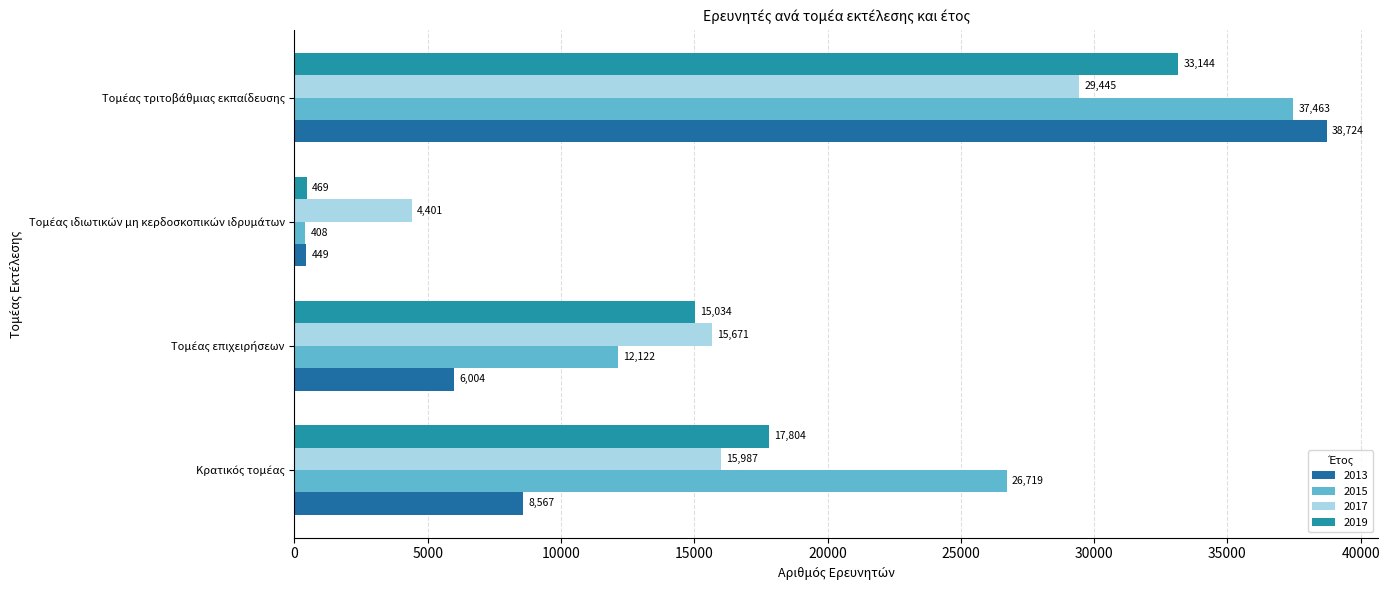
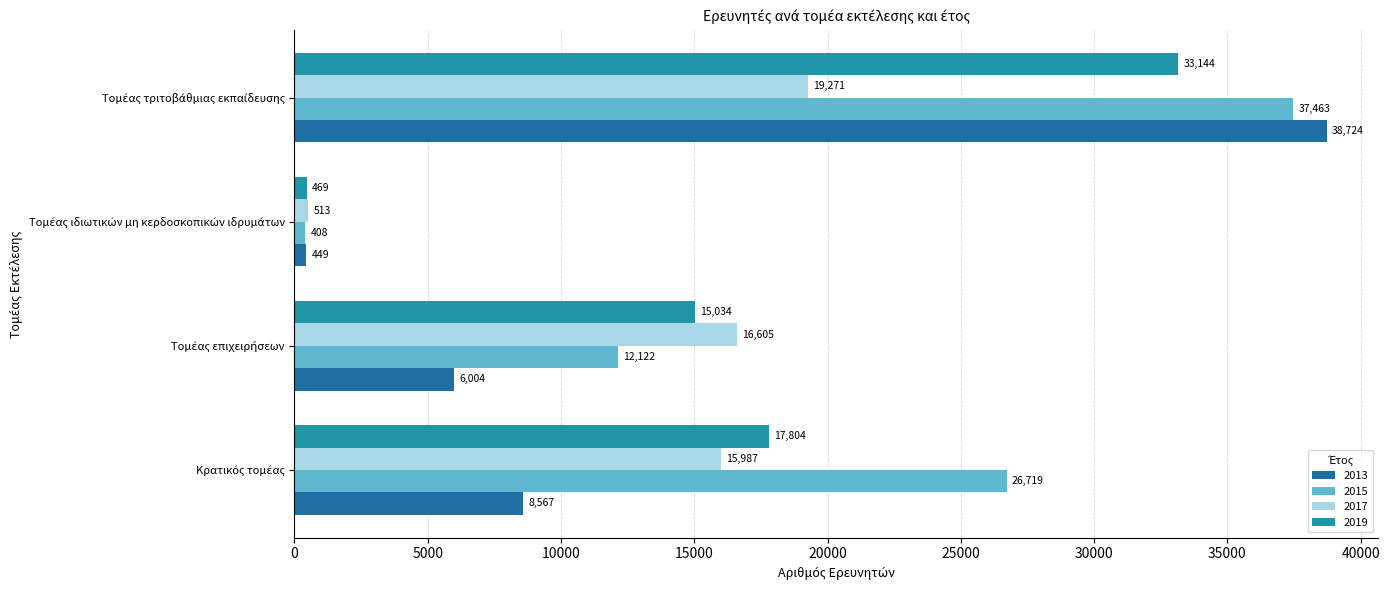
2017, Τομέας τριτοβάθμιας εκπαίδευσης: 29,445 -> 19,271
2017, Τομέας ιδιωτικών μη κερδοσκοπικών ιδρυμάτων: 4,401 -> 513
2017, Τομέας επιχειρήσεων: 15,671 -> 16,605
